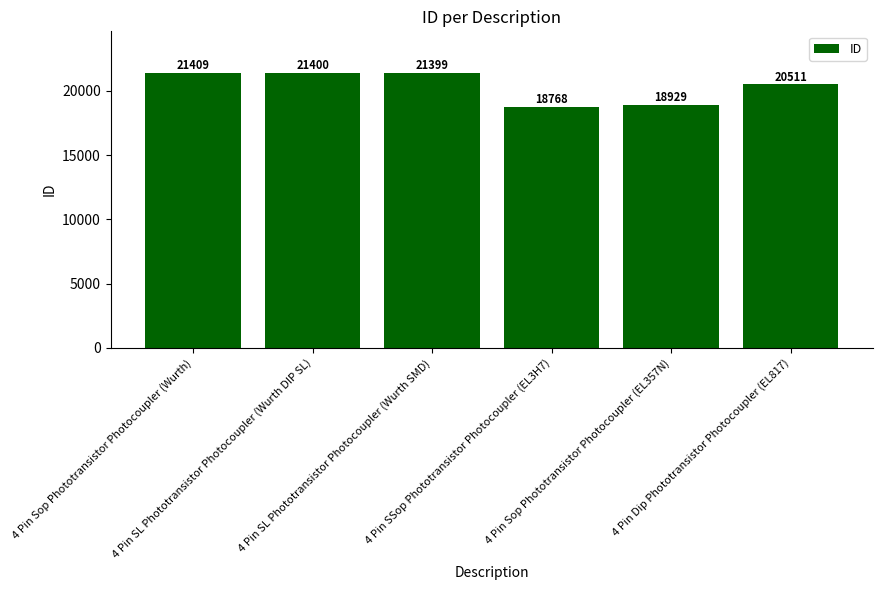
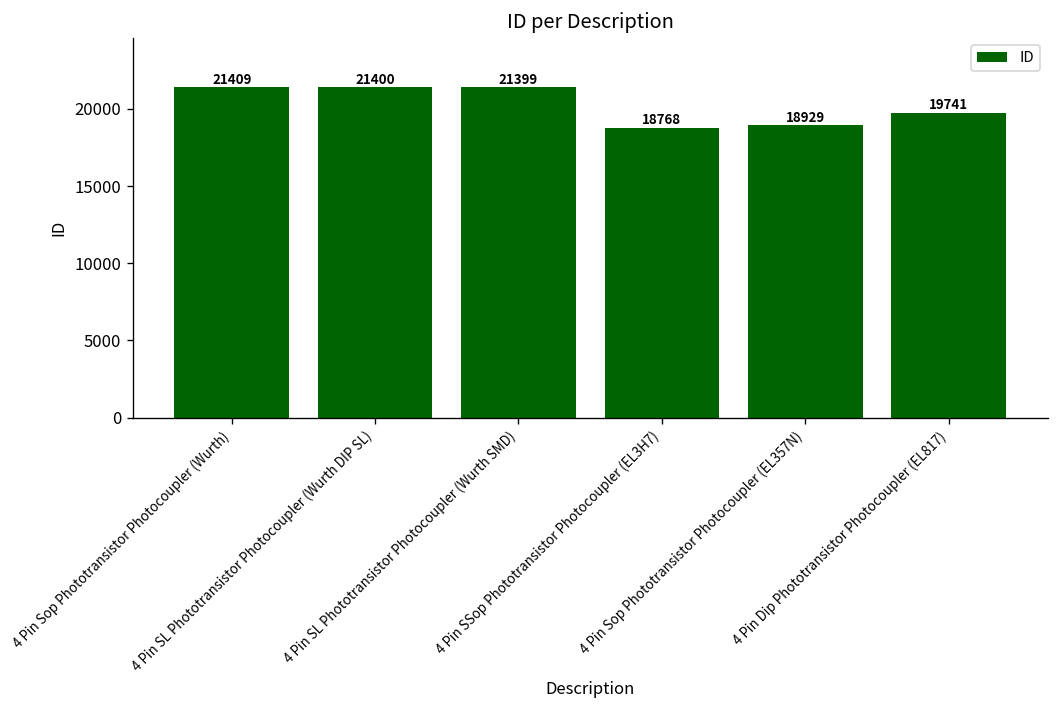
4 Pin Dip Phototransistor Photocoupler (EL817): 20511 -> 19741
